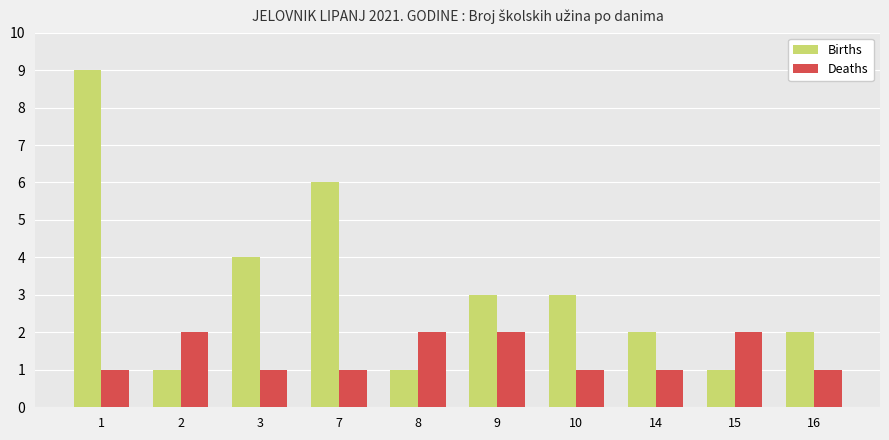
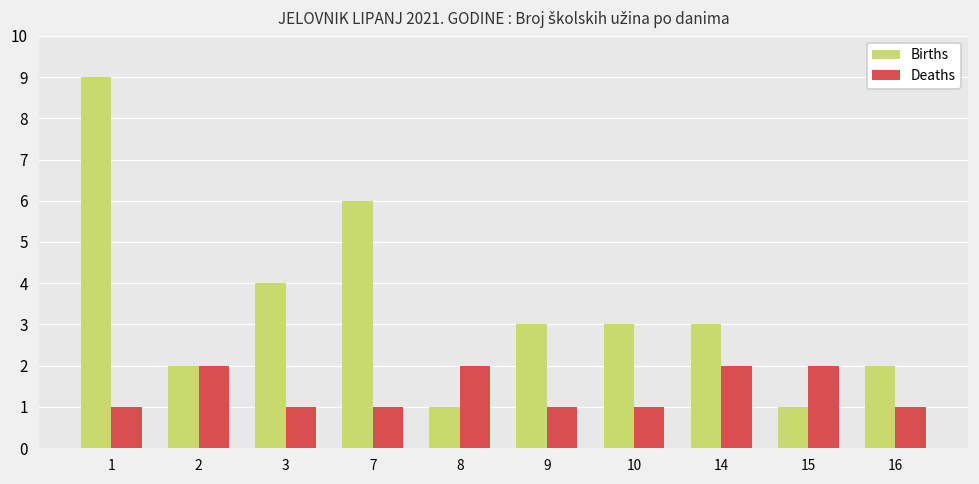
Births, 2: 1 -> 2
Deaths, 9: 2 -> 1
Births, 14: 2 -> 3
Deaths, 14: 1 -> 2
